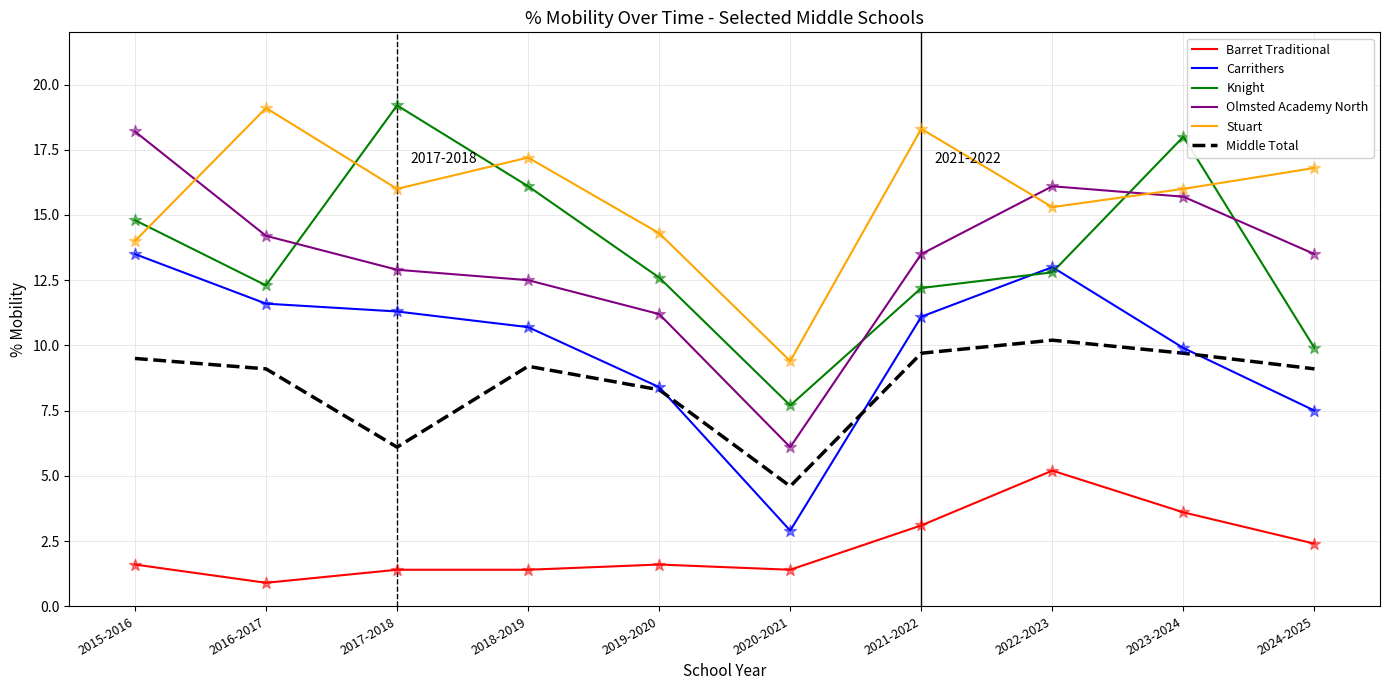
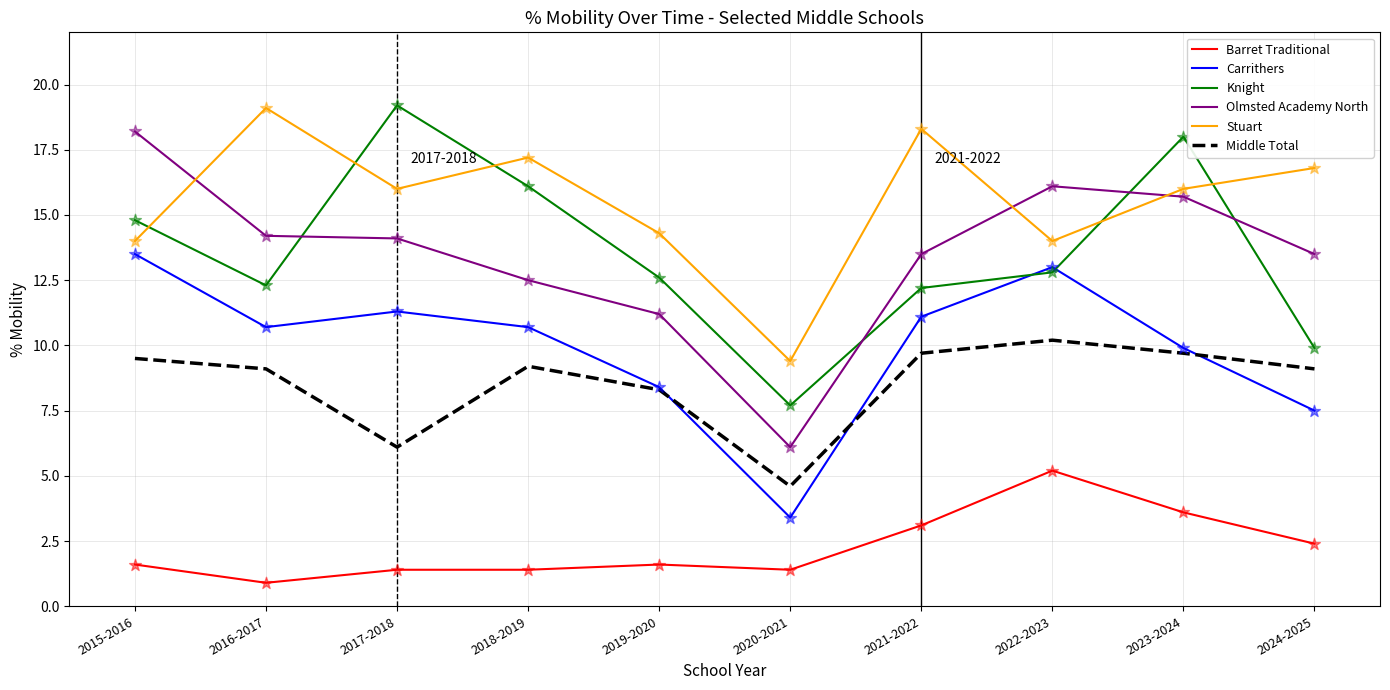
Carrithers, 2016-2017: 11.6 -> 10.7
Olmsted Academy North, 2017-2018: 12.9 -> 14.1
Carrithers, 2020-2021: 2.9 -> 3.4
Stuart, 2022-2023: 15.3 -> 14.0
